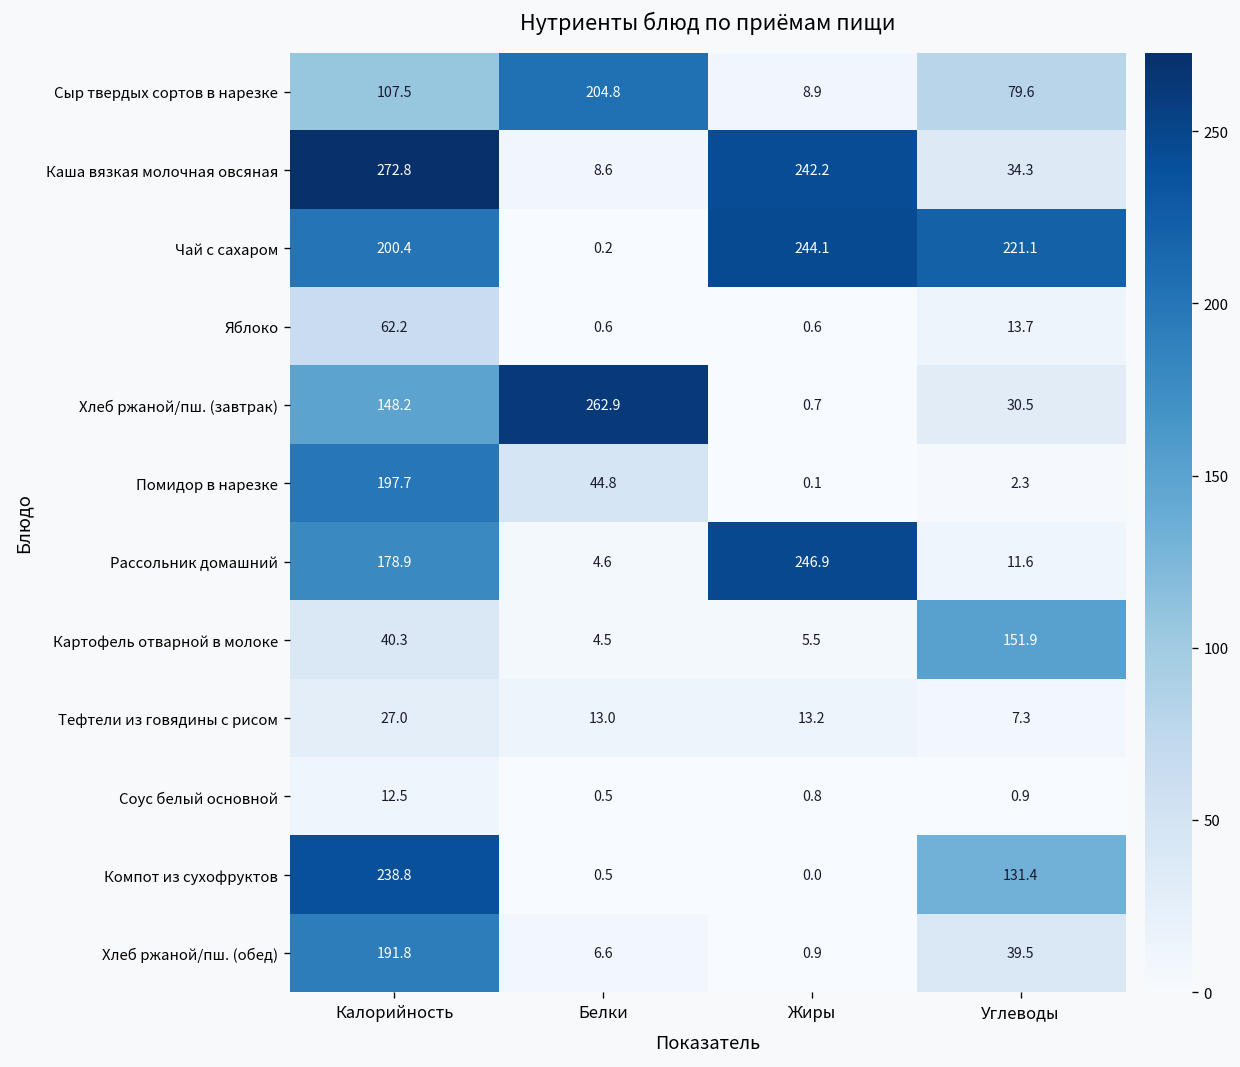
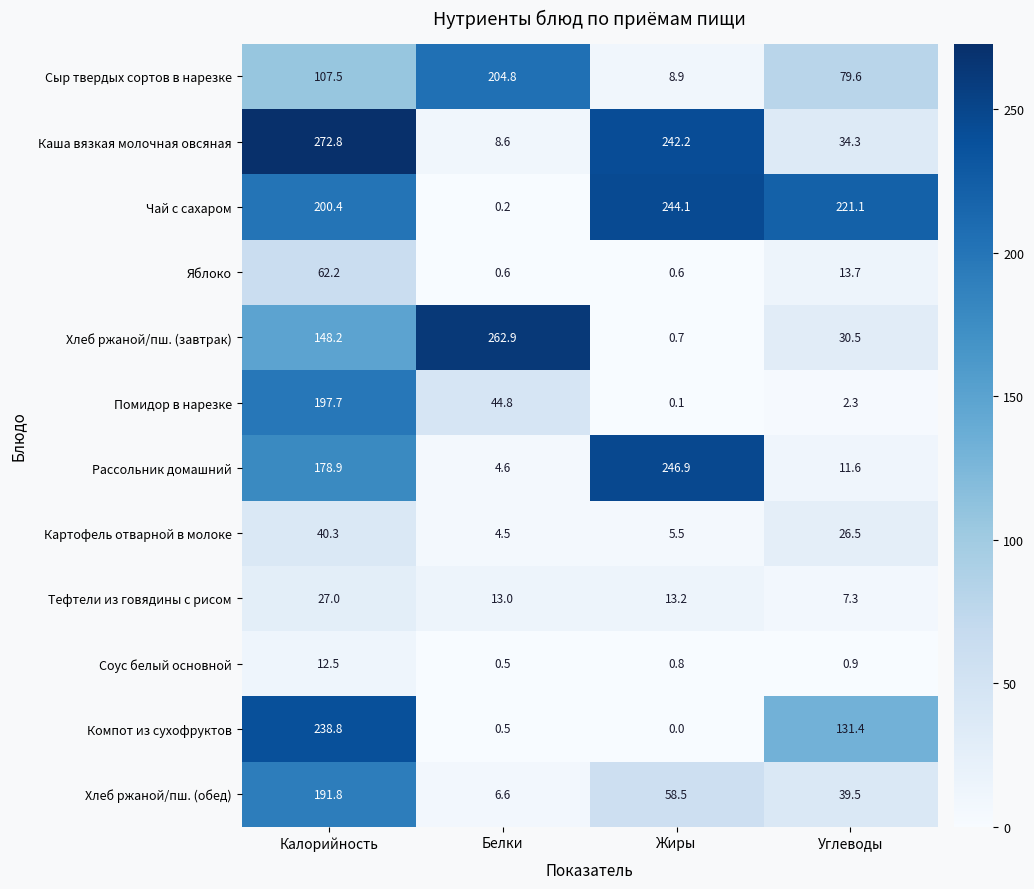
Картофель отварной в молоке, Углеводы: 151.9 -> 26.5
Хлеб ржаной/пш. (обед), Жиры: 0.9 -> 58.5
